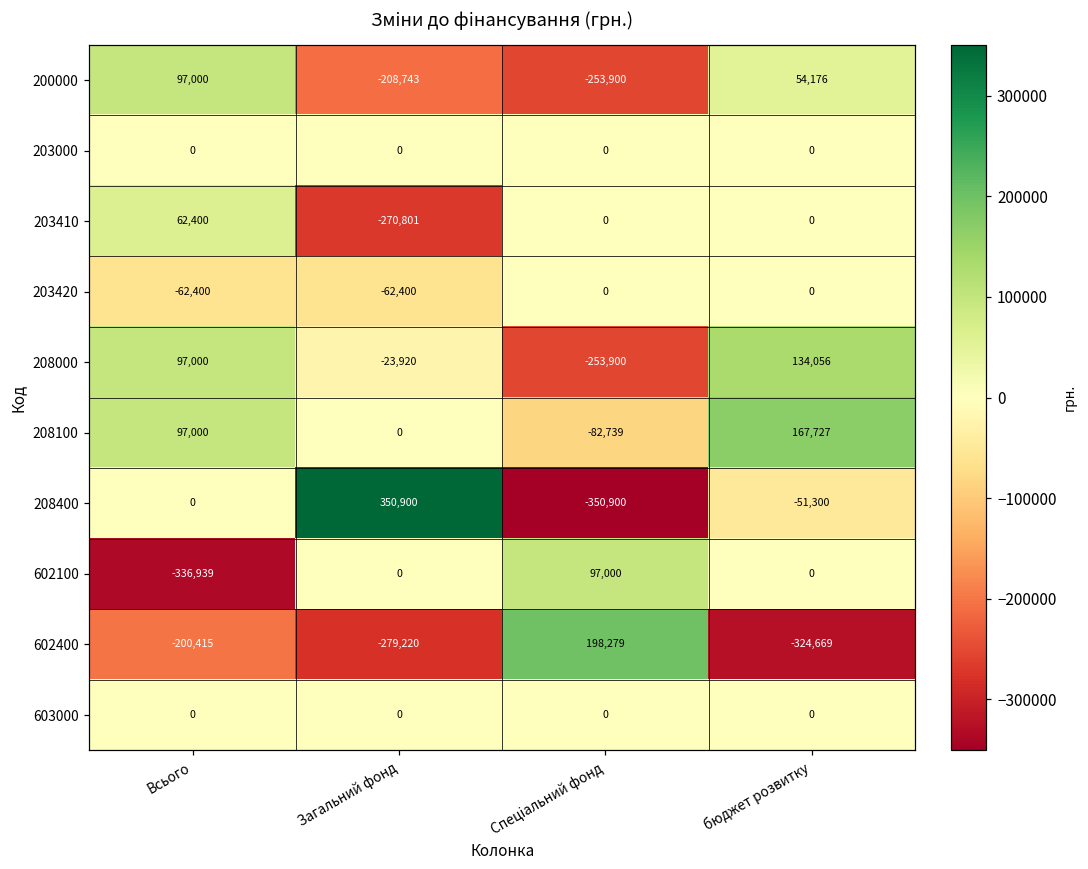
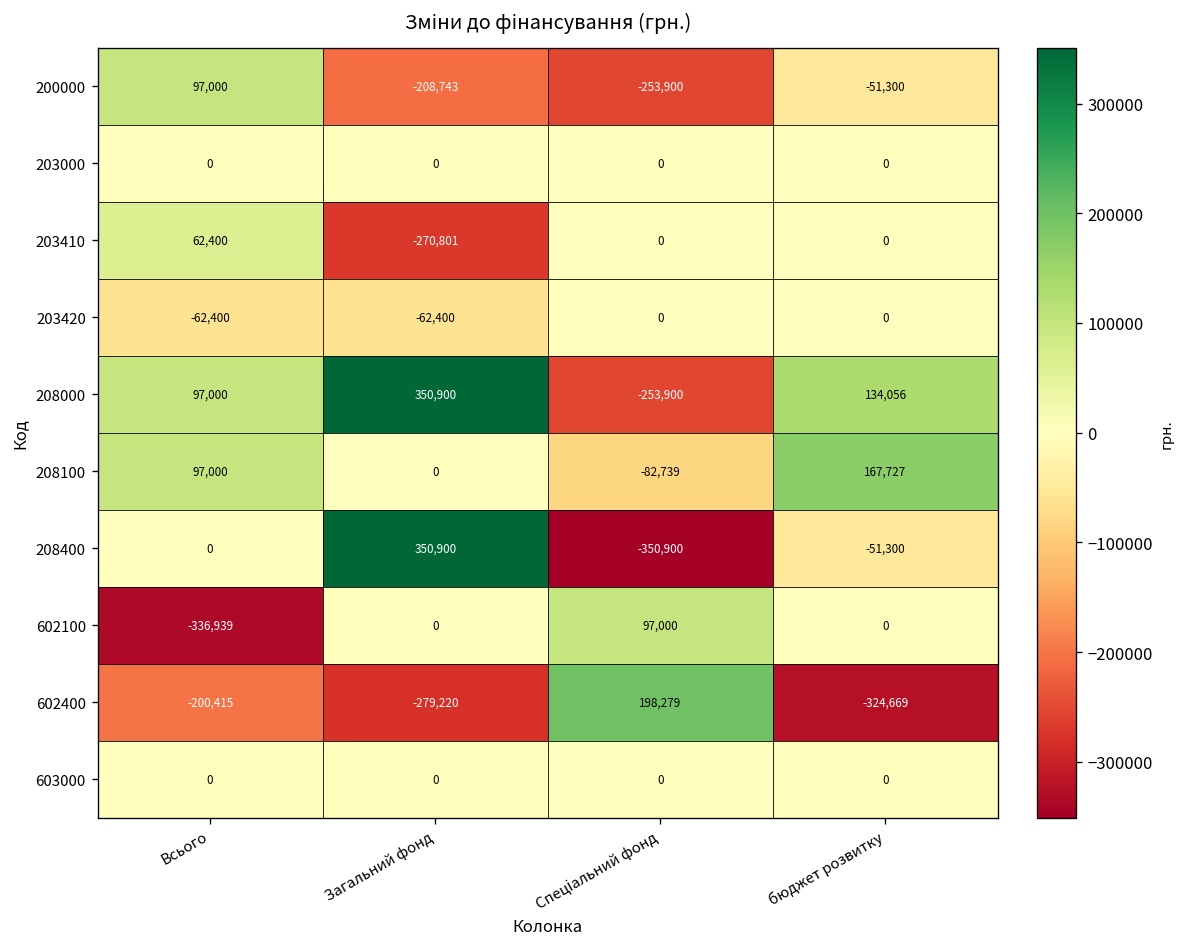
200000, бюджет розвитку: 54,176 -> -51,300
208000, Загальний фонд: -23,920 -> 350,900
